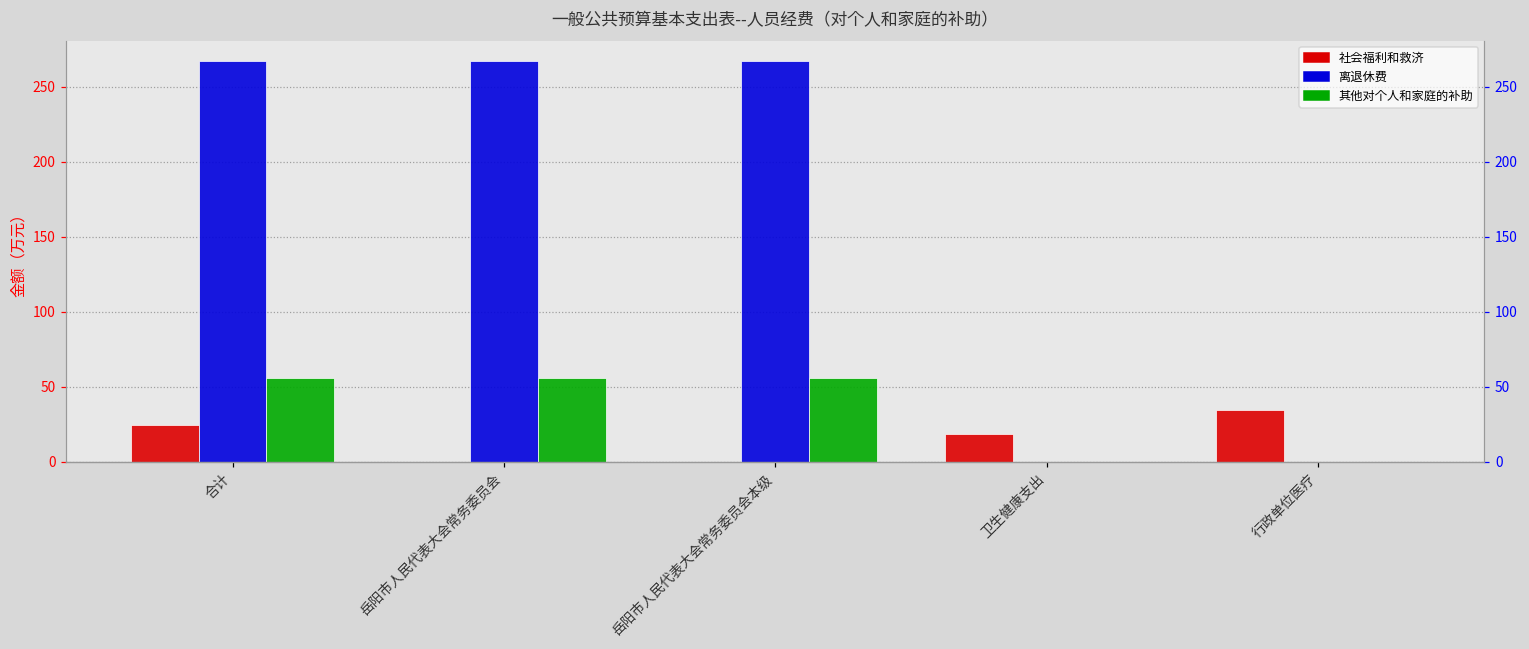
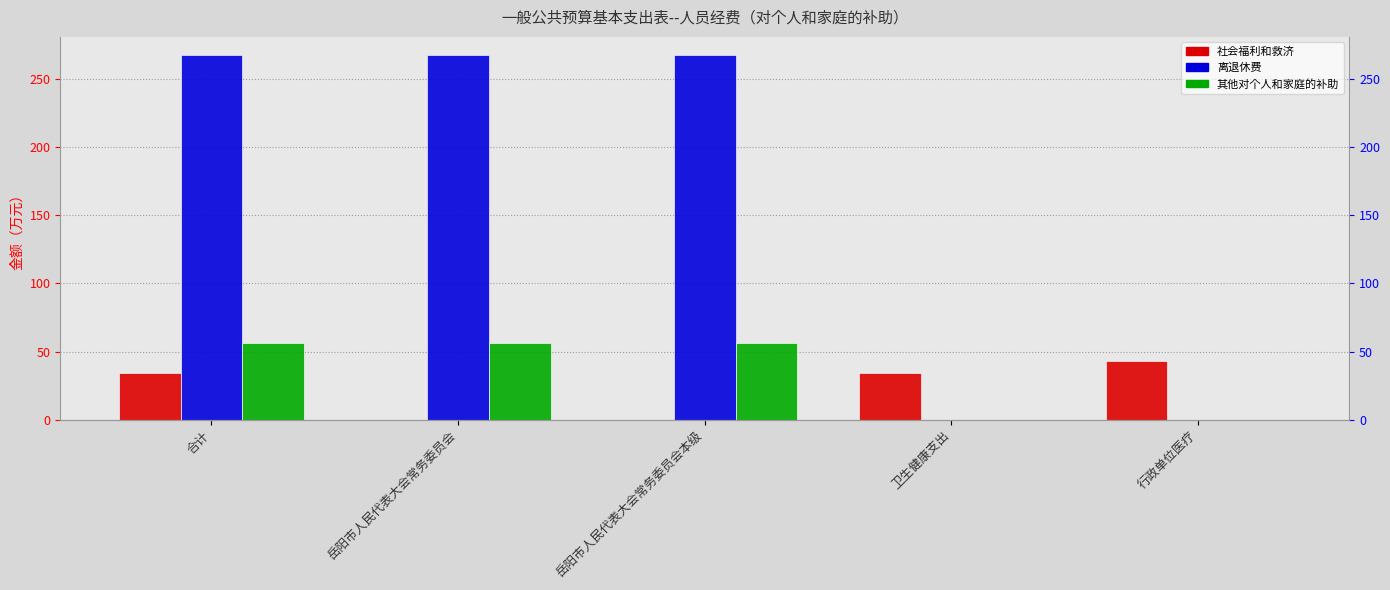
社会福利和救济, 合计: 25 -> 34
社会福利和救济, 卫生健康支出: 18 -> 34
社会福利和救济, 行政单位医疗: 34 -> 43
